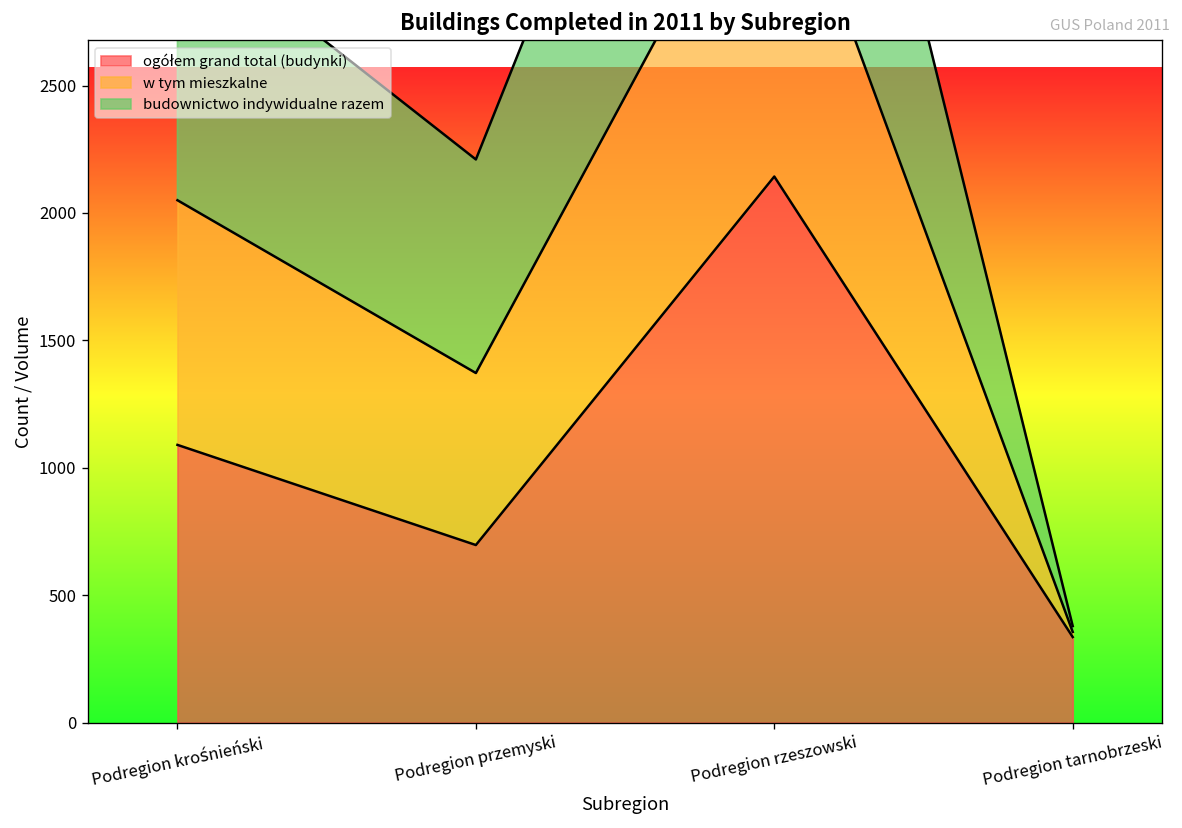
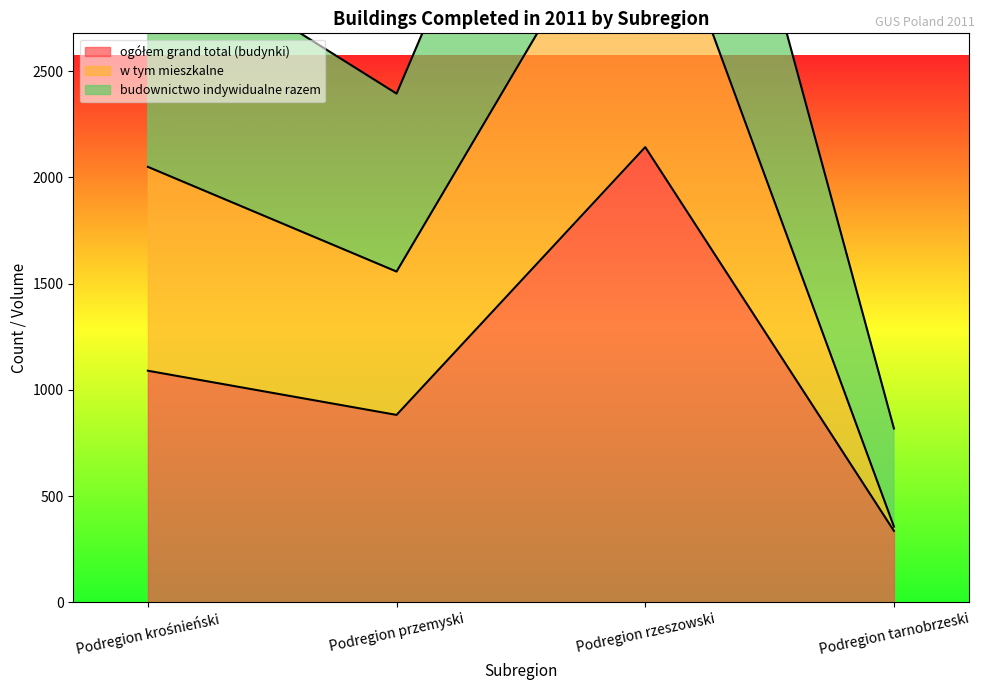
ogółem grand total (budynki), Podregion przemyski: 700 -> 880
budownictwo indywidualne razem, Podregion tarnobrzeski: 20 -> 460
